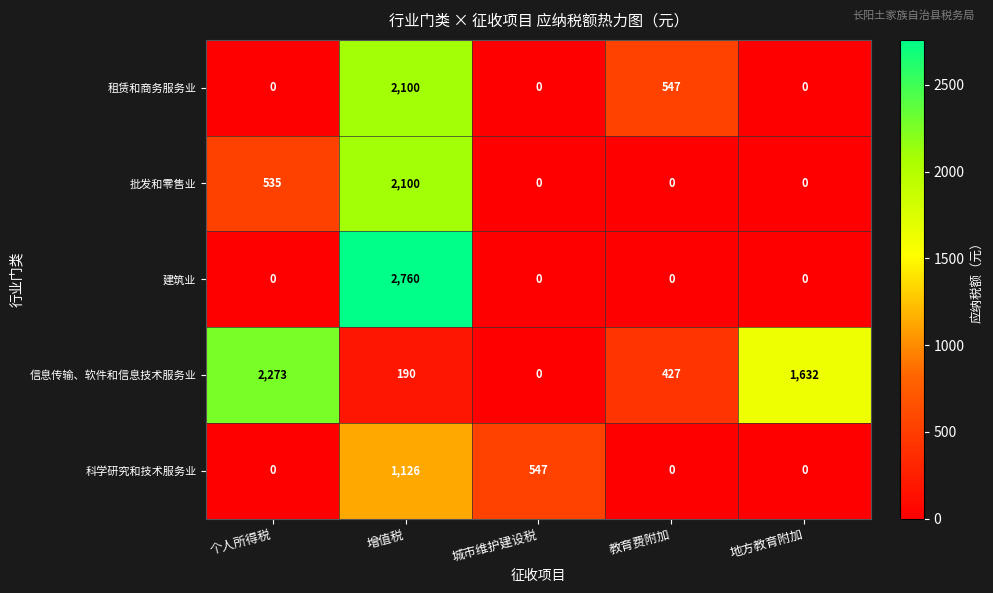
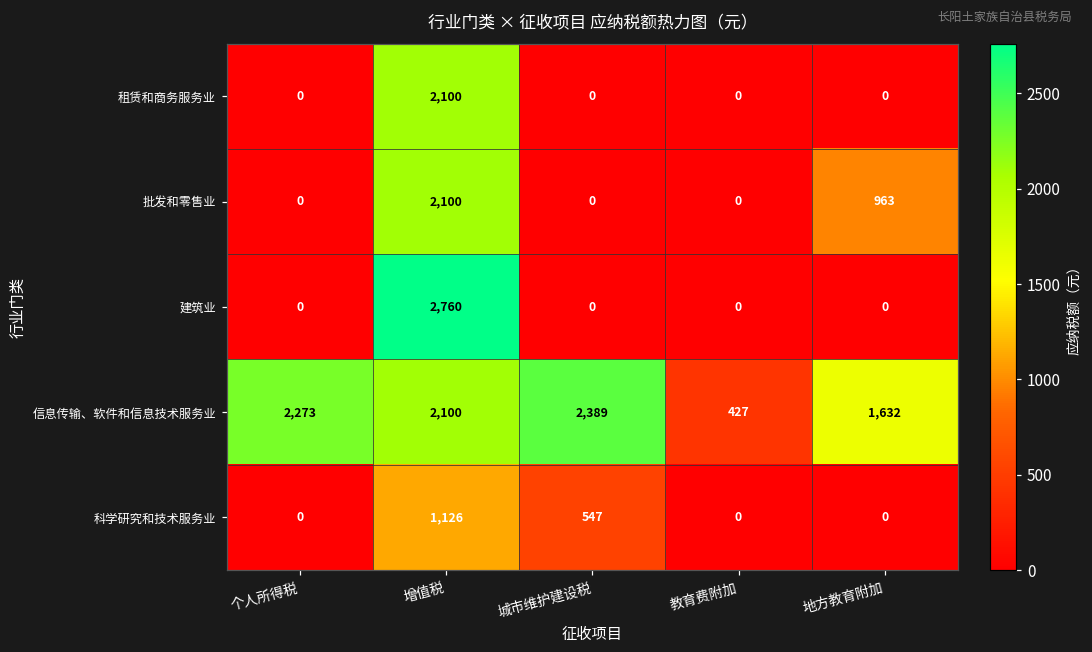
租赁和商务服务业, 教育费附加: 547 -> 0
批发和零售业, 个人所得税: 535 -> 0
批发和零售业, 地方教育附加: 0 -> 963
信息传输、软件和信息技术服务业, 增值税: 190 -> 2,100
信息传输、软件和信息技术服务业, 城市维护建设税: 0 -> 2,389
